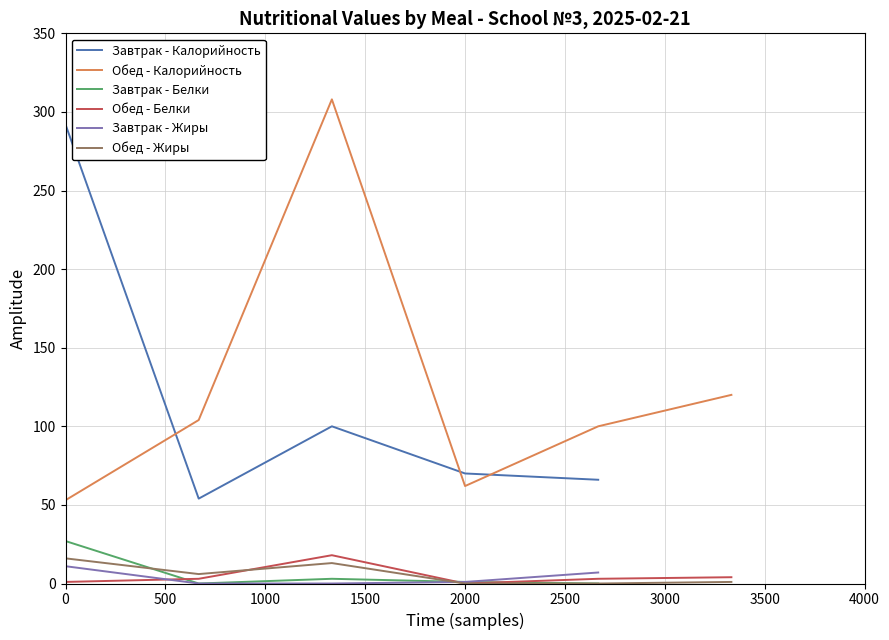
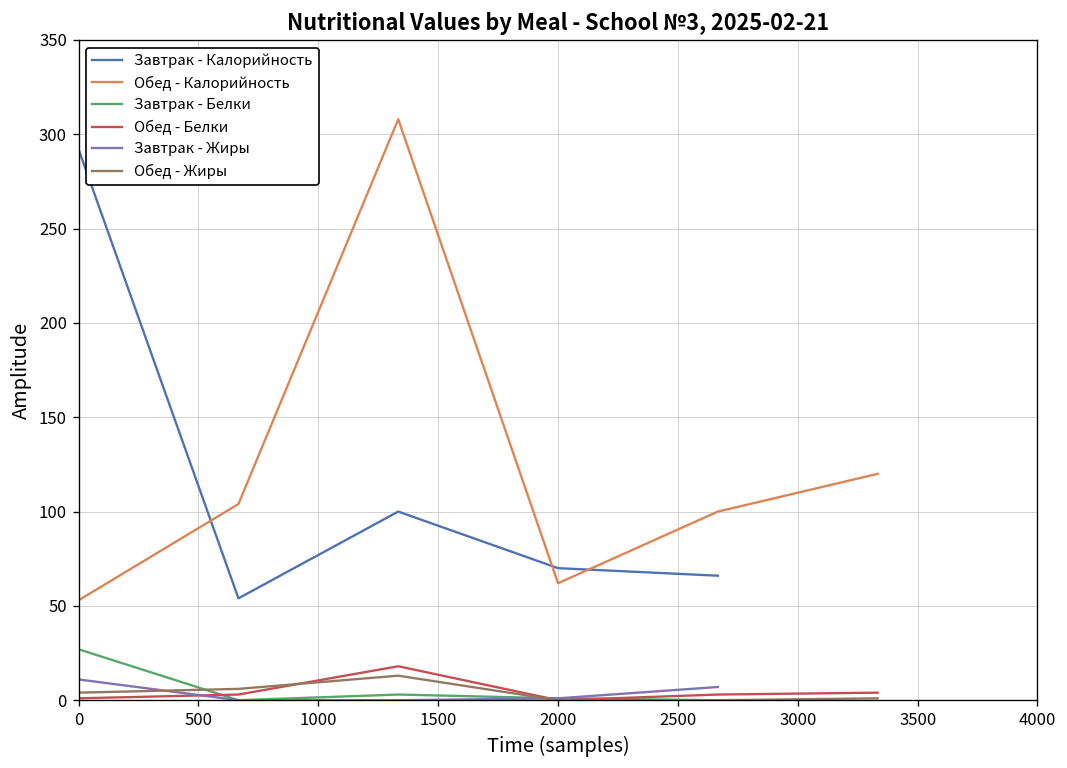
Обед - Жиры, 0: 16 -> 4
